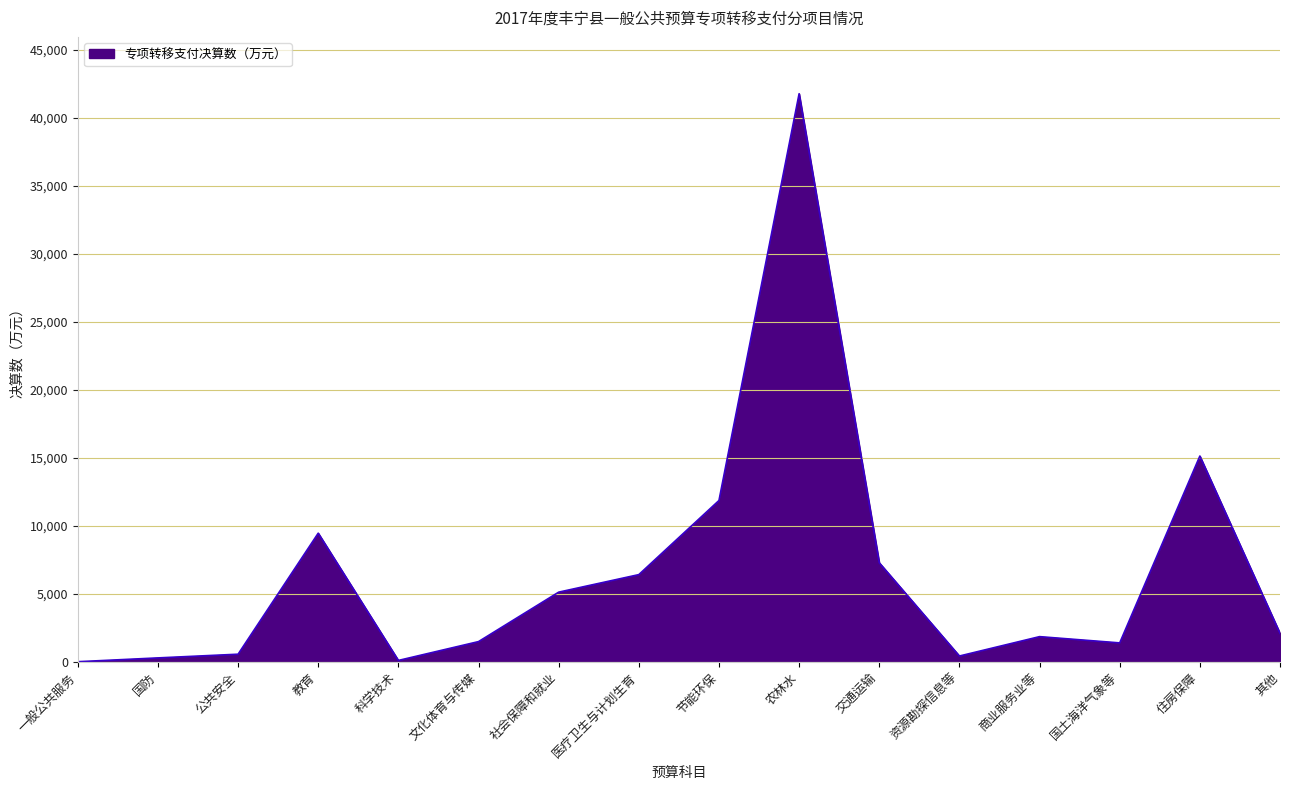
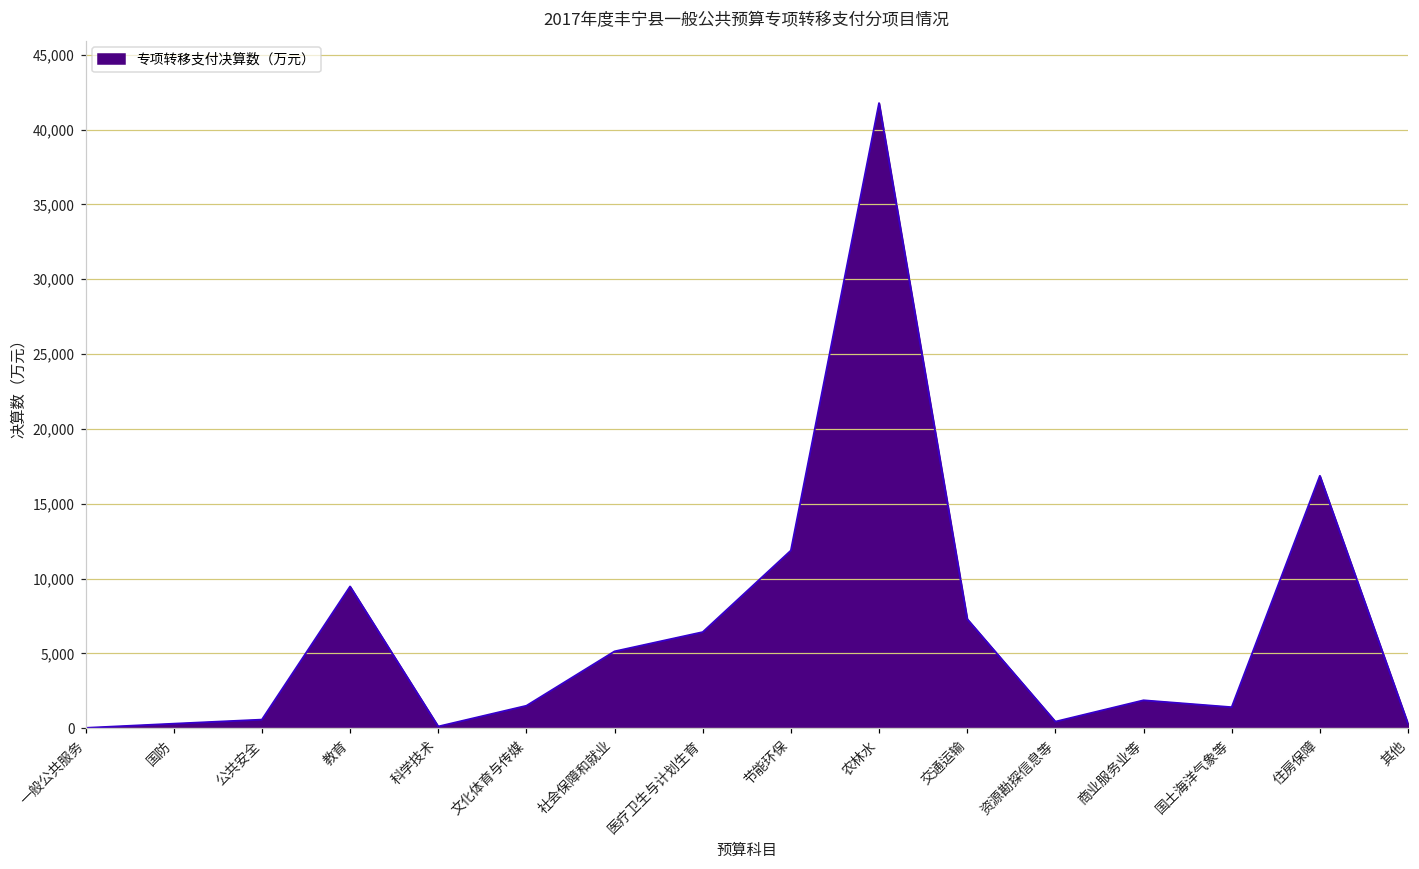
住房保障: 15,100 -> 16,900
其他: 2,100 -> 300
